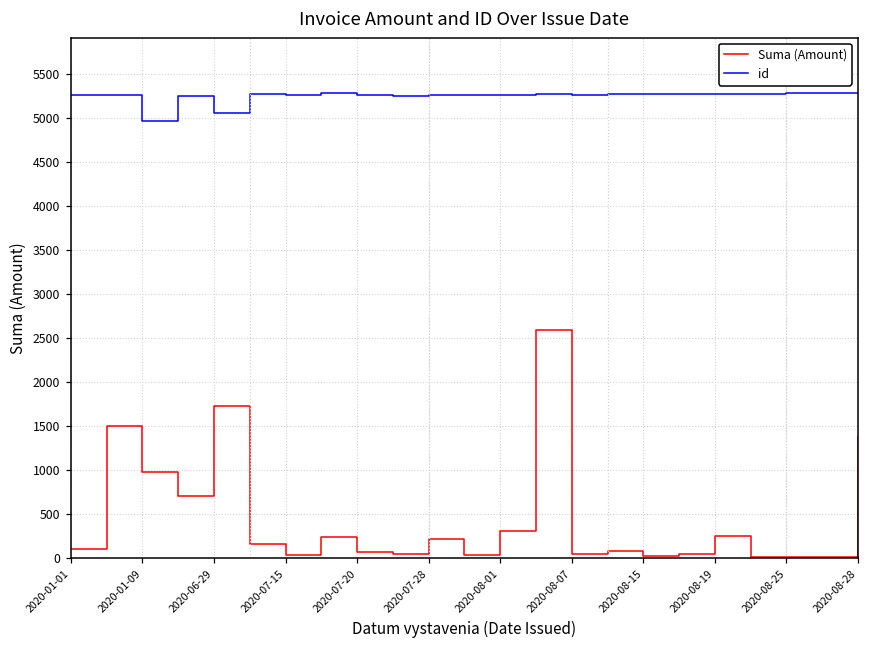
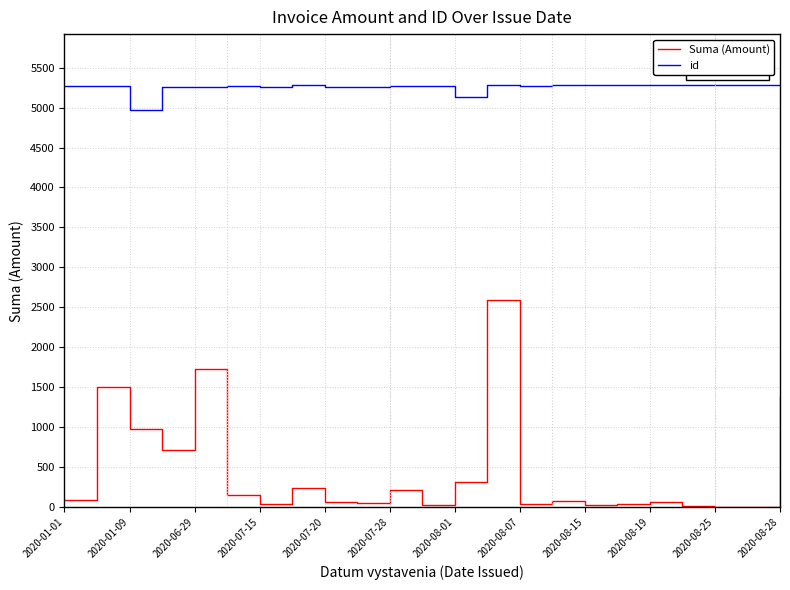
id, 2020-06-29: 5100 -> 5300
id, 2020-08-01: 5300 -> 5100
Suma (Amount), 2020-08-19: 300 -> 100
